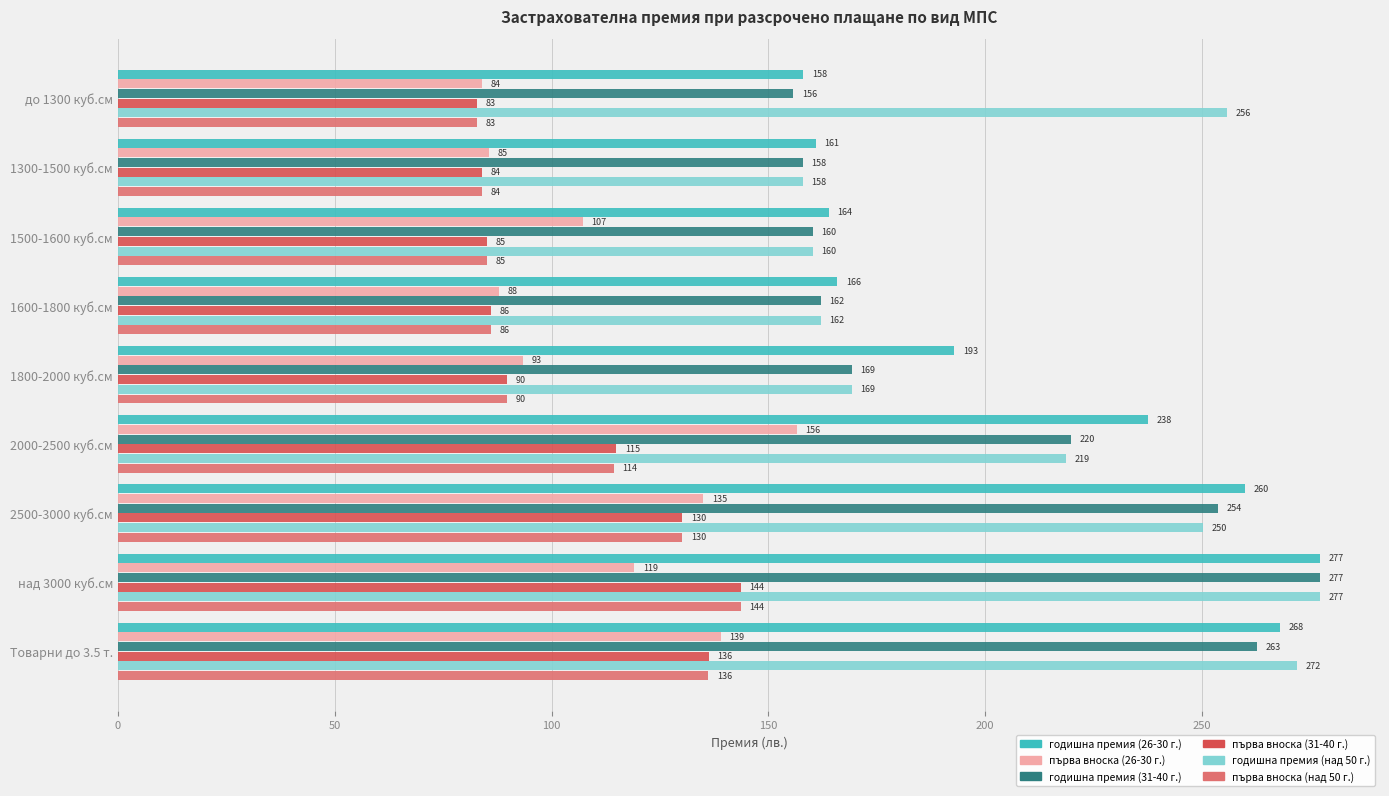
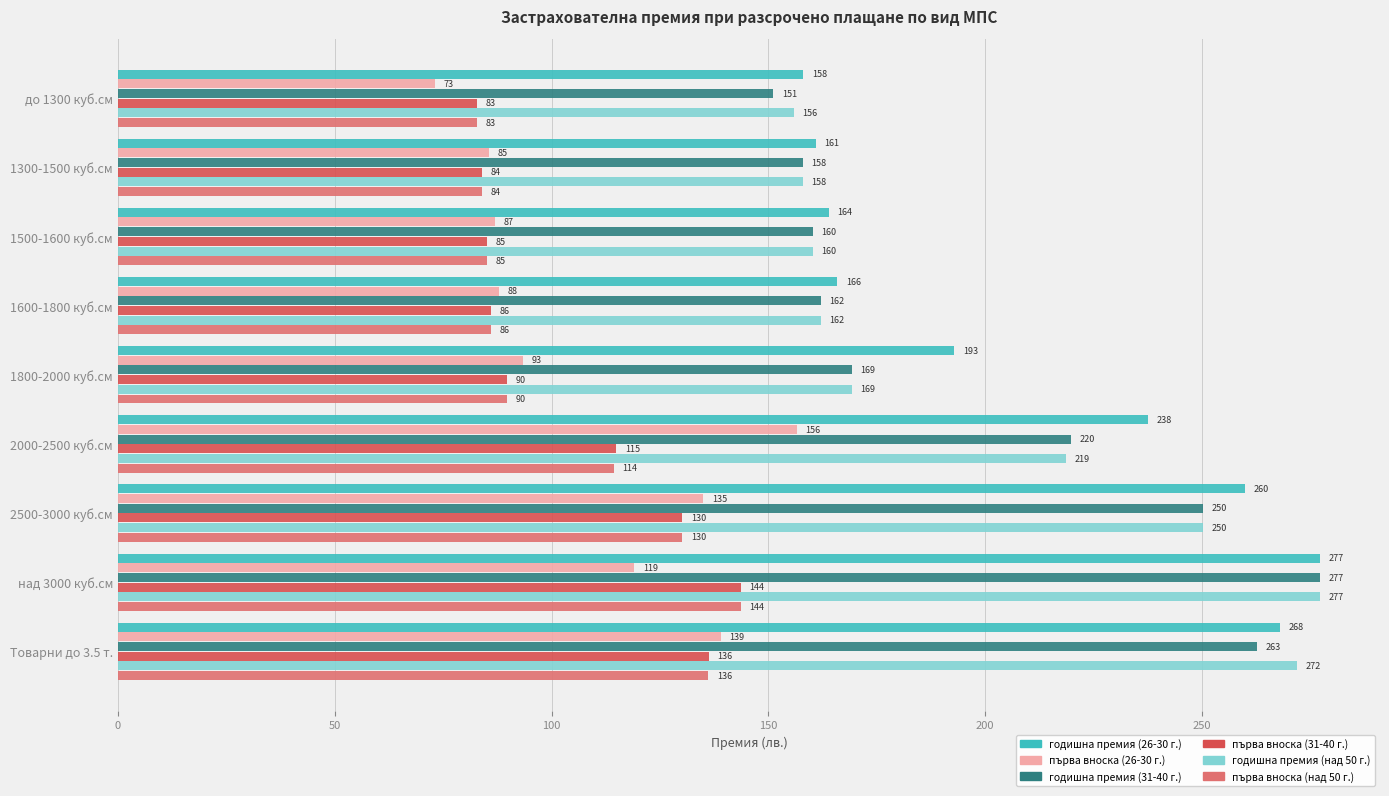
първа вноска (26-30 г.), до 1300 куб.см: 84 -> 73
годишна премия (31-40 г.), до 1300 куб.см: 156 -> 151
годишна премия (над 50 г.), до 1300 куб.см: 256 -> 156
първа вноска (26-30 г.), 1500-1600 куб.см: 107 -> 87
годишна премия (31-40 г.), 2500-3000 куб.см: 254 -> 250
